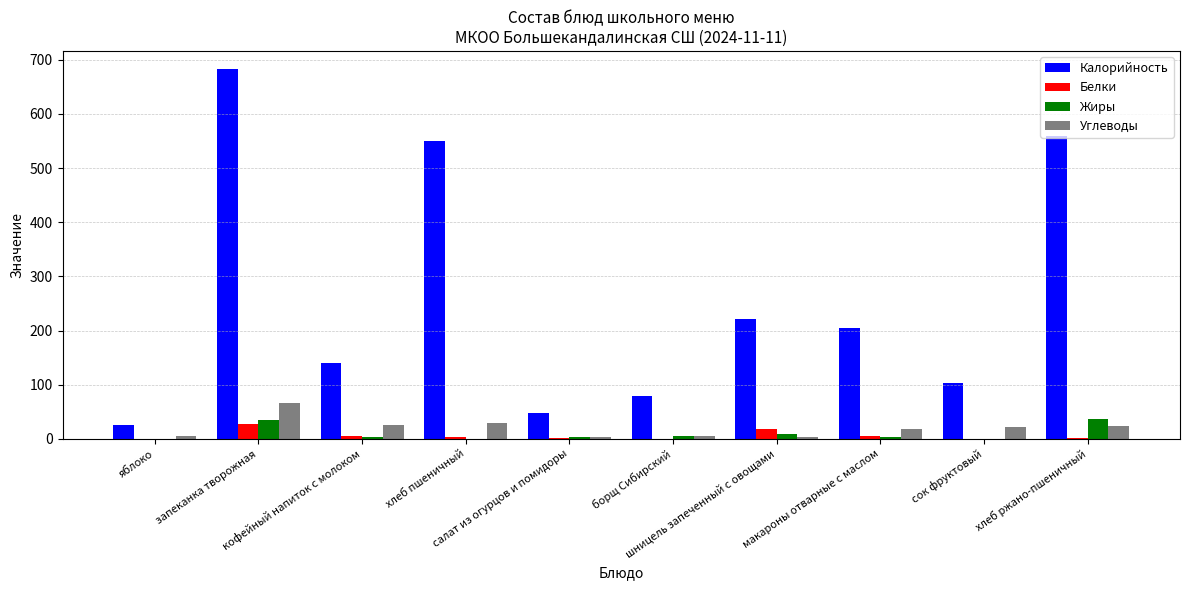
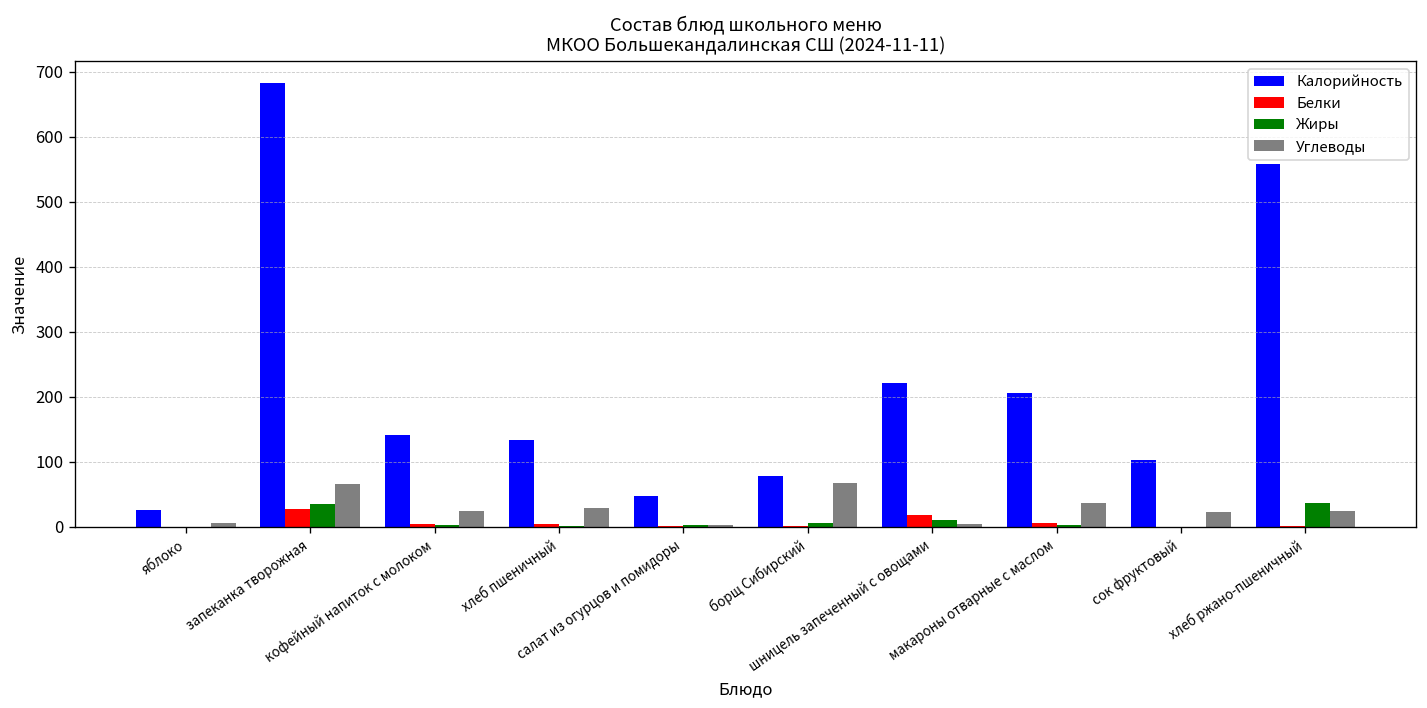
Калорийность, хлеб пшеничный: 550 -> 130
Углеводы, борщ Сибирский: 10 -> 70
Углеводы, макароны отварные с маслом: 20 -> 40
